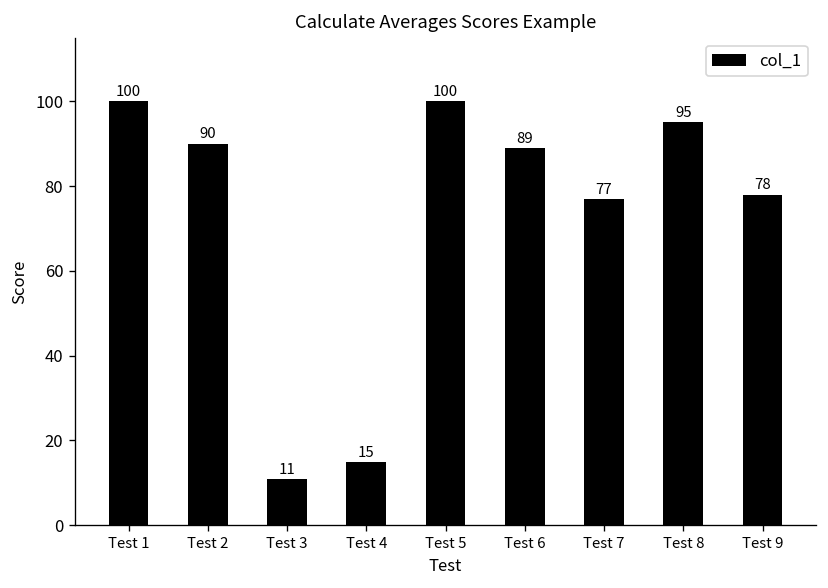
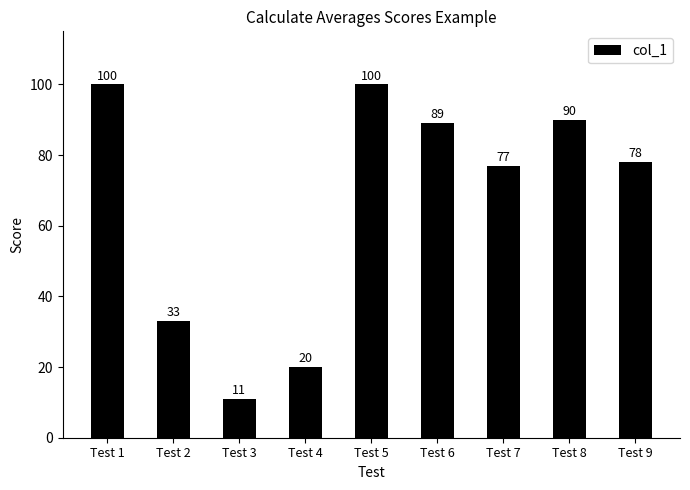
Test 2: 90 -> 33
Test 4: 15 -> 20
Test 8: 95 -> 90
